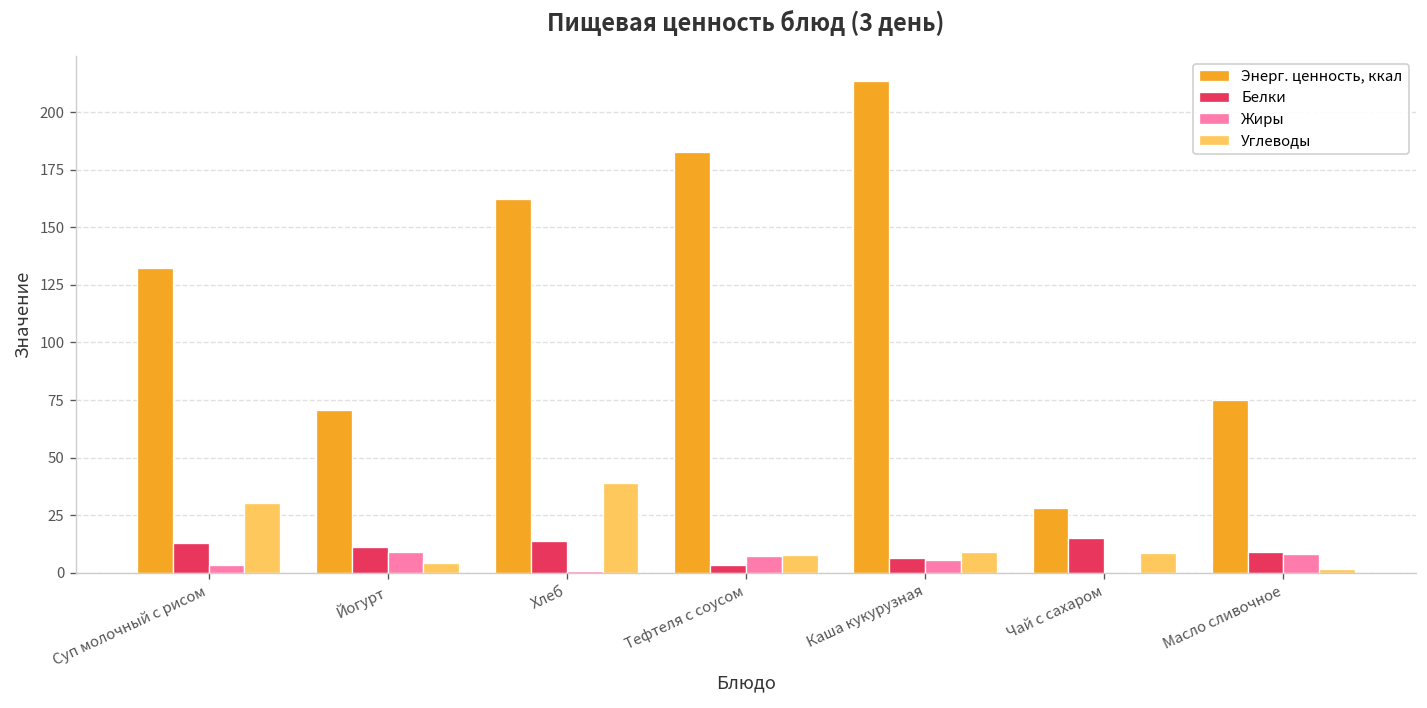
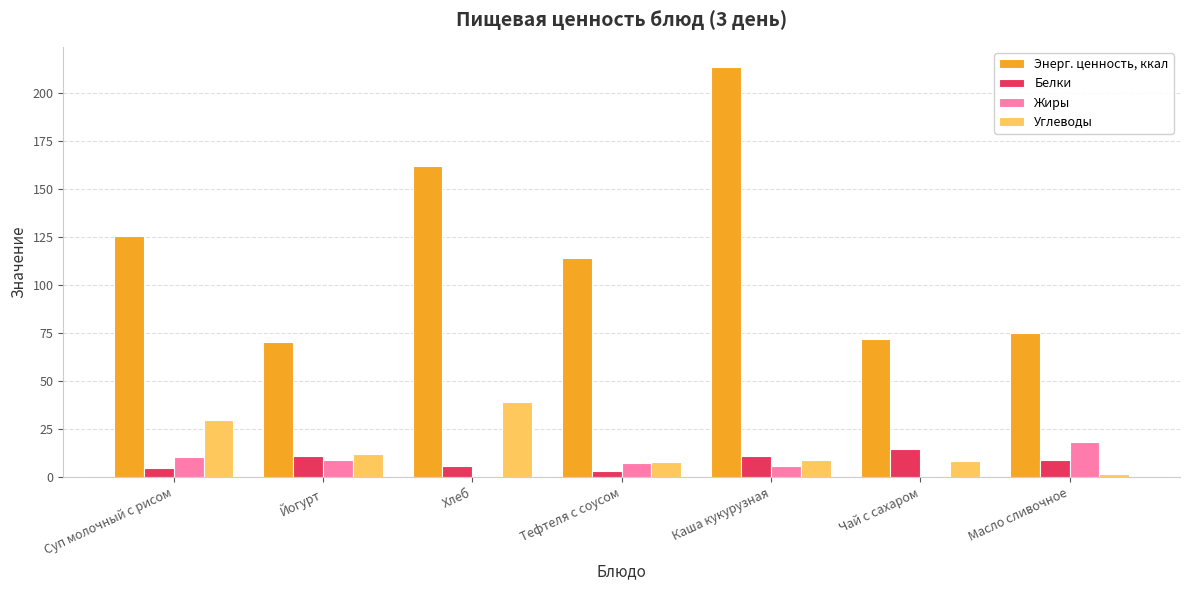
Энерг. ценность, ккал, Суп молочный с рисом: 132 -> 126
Белки, Суп молочный с рисом: 13 -> 5
Жиры, Суп молочный с рисом: 3 -> 11
Углеводы, Йогурт: 4 -> 12
Белки, Хлеб: 14 -> 6
Энерг. ценность, ккал, Тефтеля с соусом: 183 -> 114
Белки, Каша кукурузная: 7 -> 11
Энерг. ценность, ккал, Чай с сахаром: 28 -> 72
Жиры, Масло сливочное: 8 -> 19
